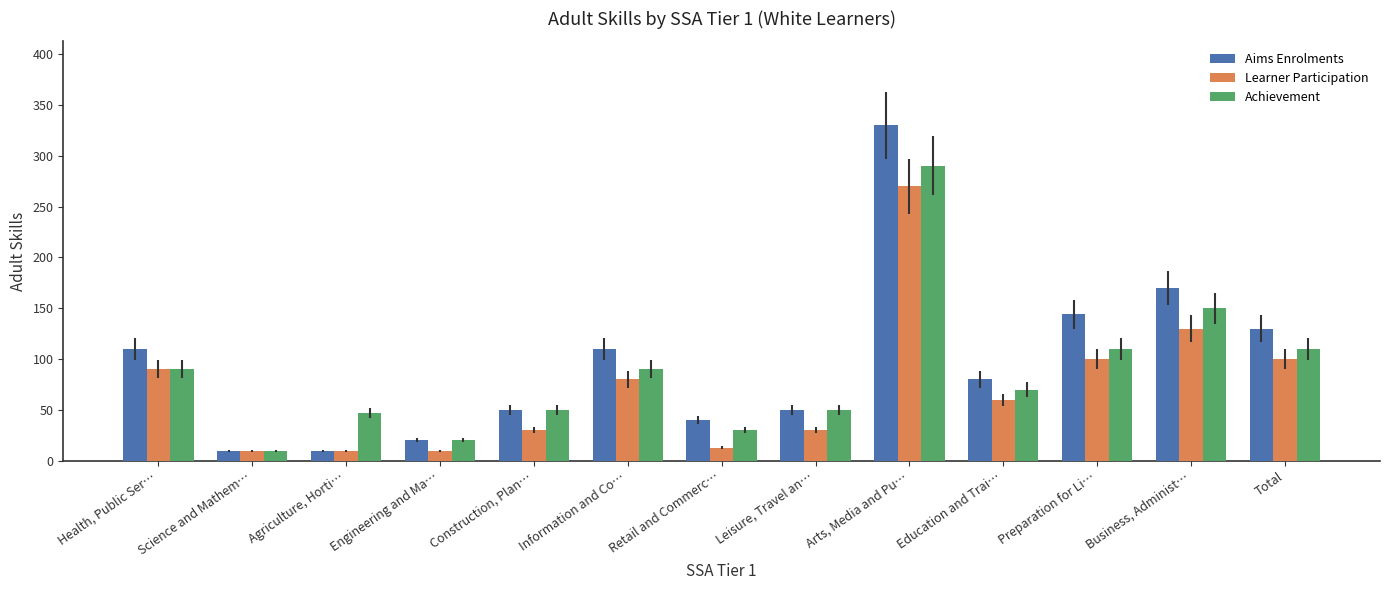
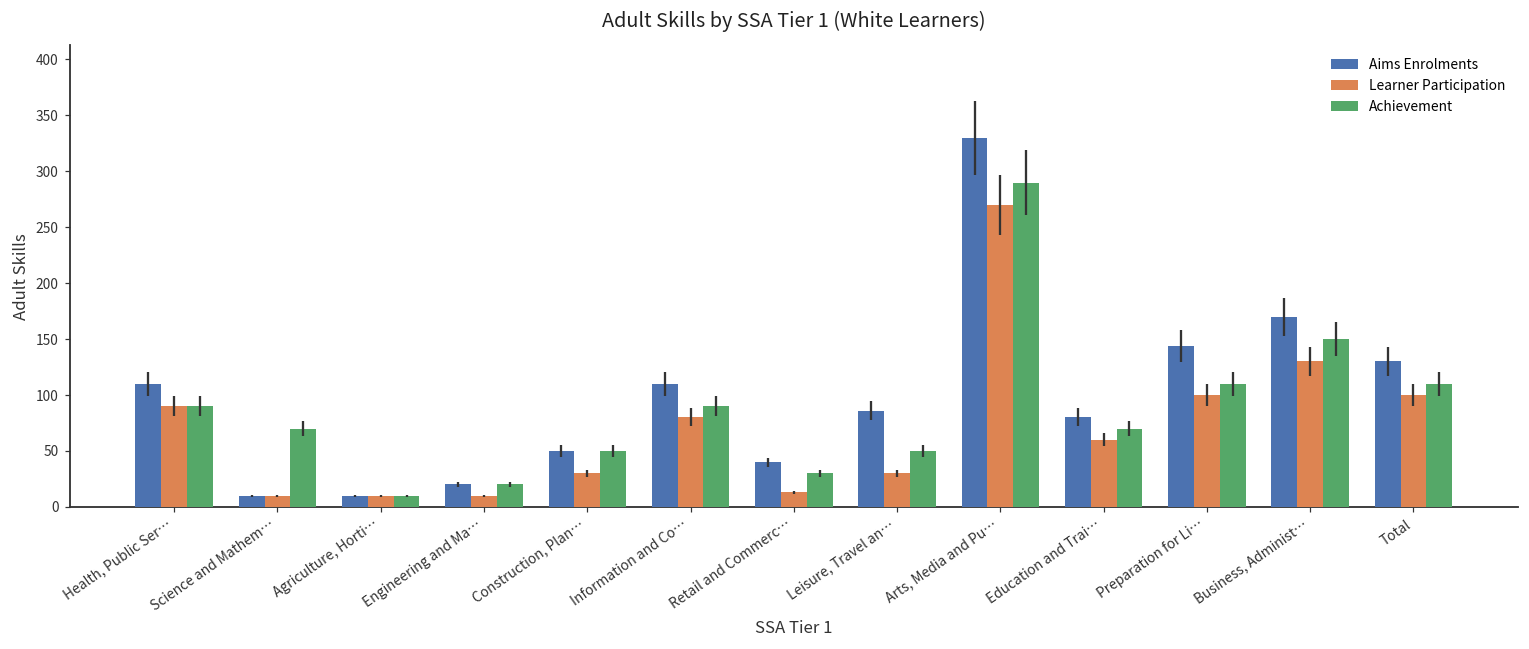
Achievement, Science and Mathem…: 10 -> 70
Achievement, Agriculture, Horti…: 47 -> 10
Aims Enrolments, Leisure, Travel an…: 50 -> 86
